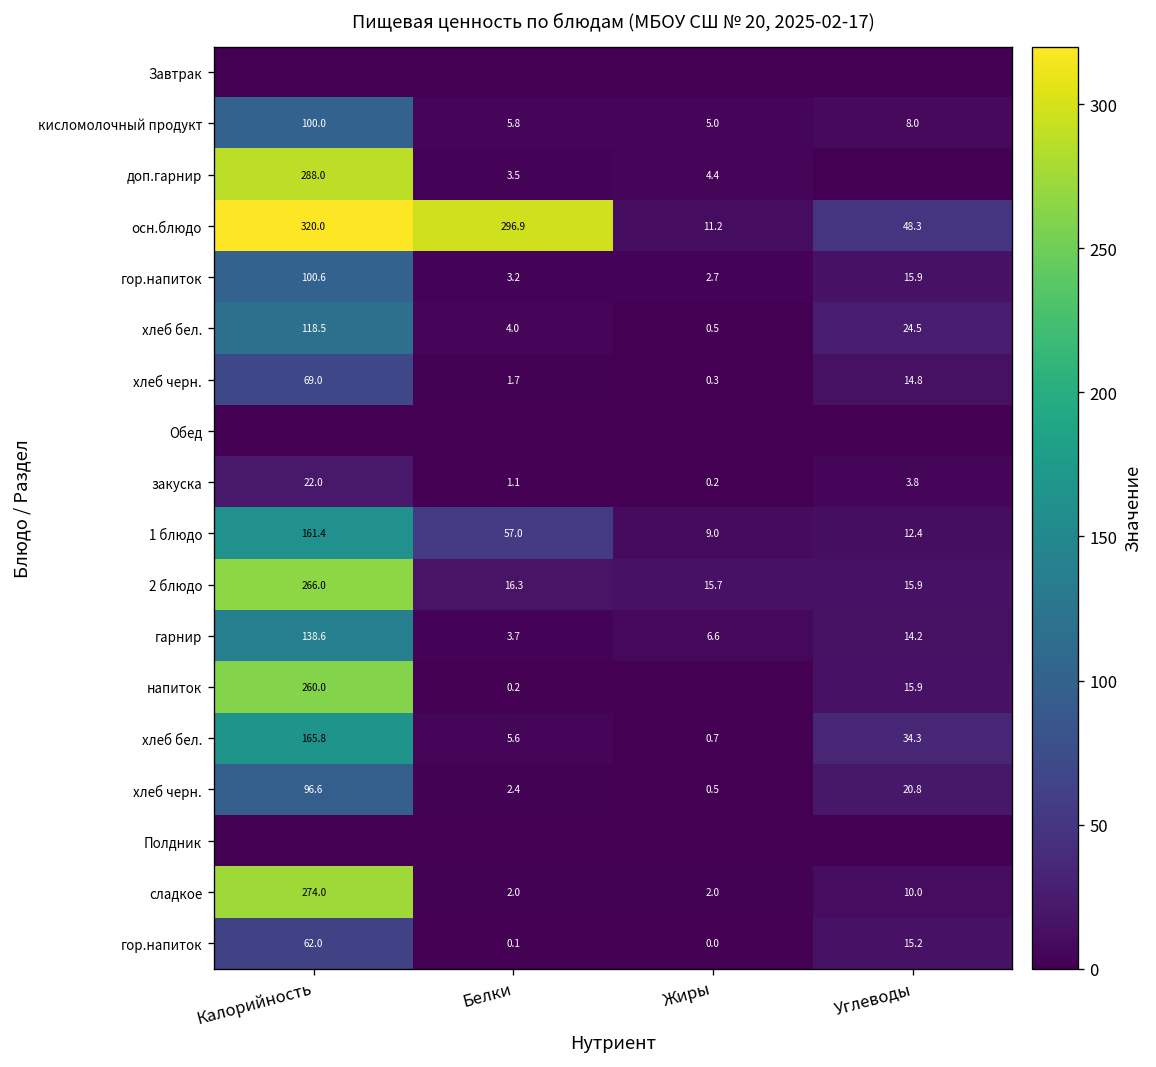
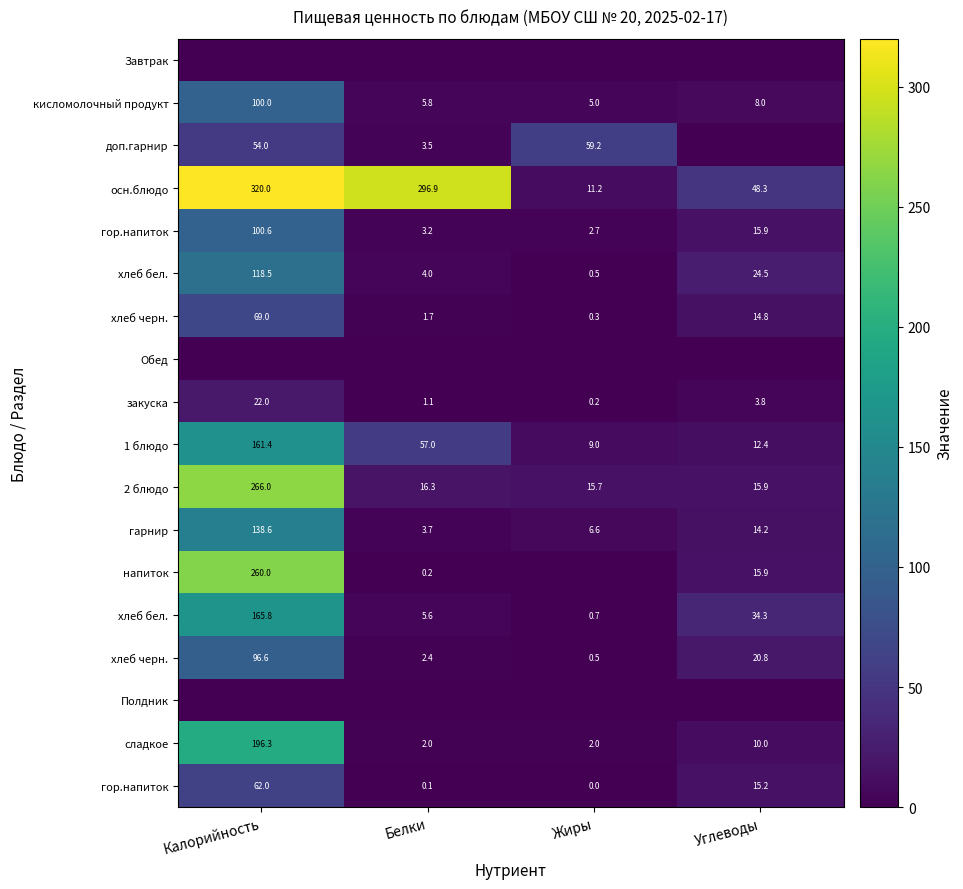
доп.гарнир, Калорийность: 288.0 -> 54.0
доп.гарнир, Жиры: 4.4 -> 59.2
сладкое, Калорийность: 274.0 -> 196.3
